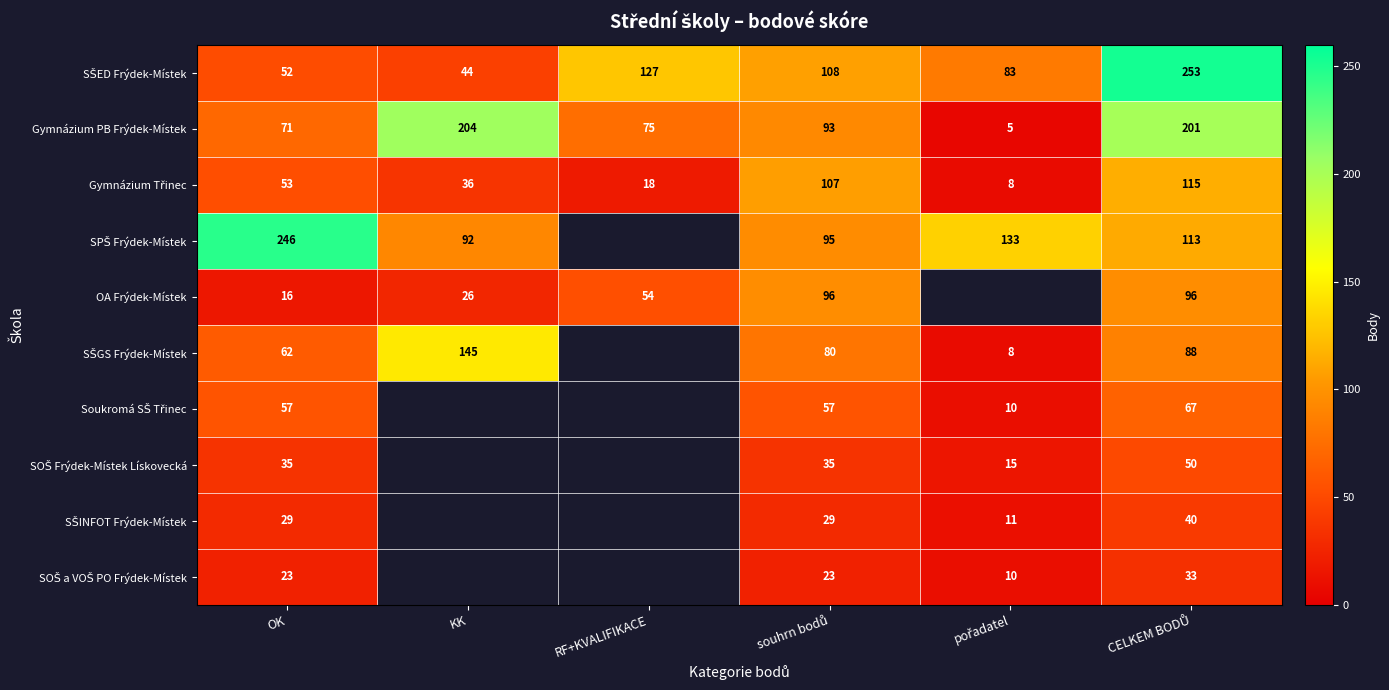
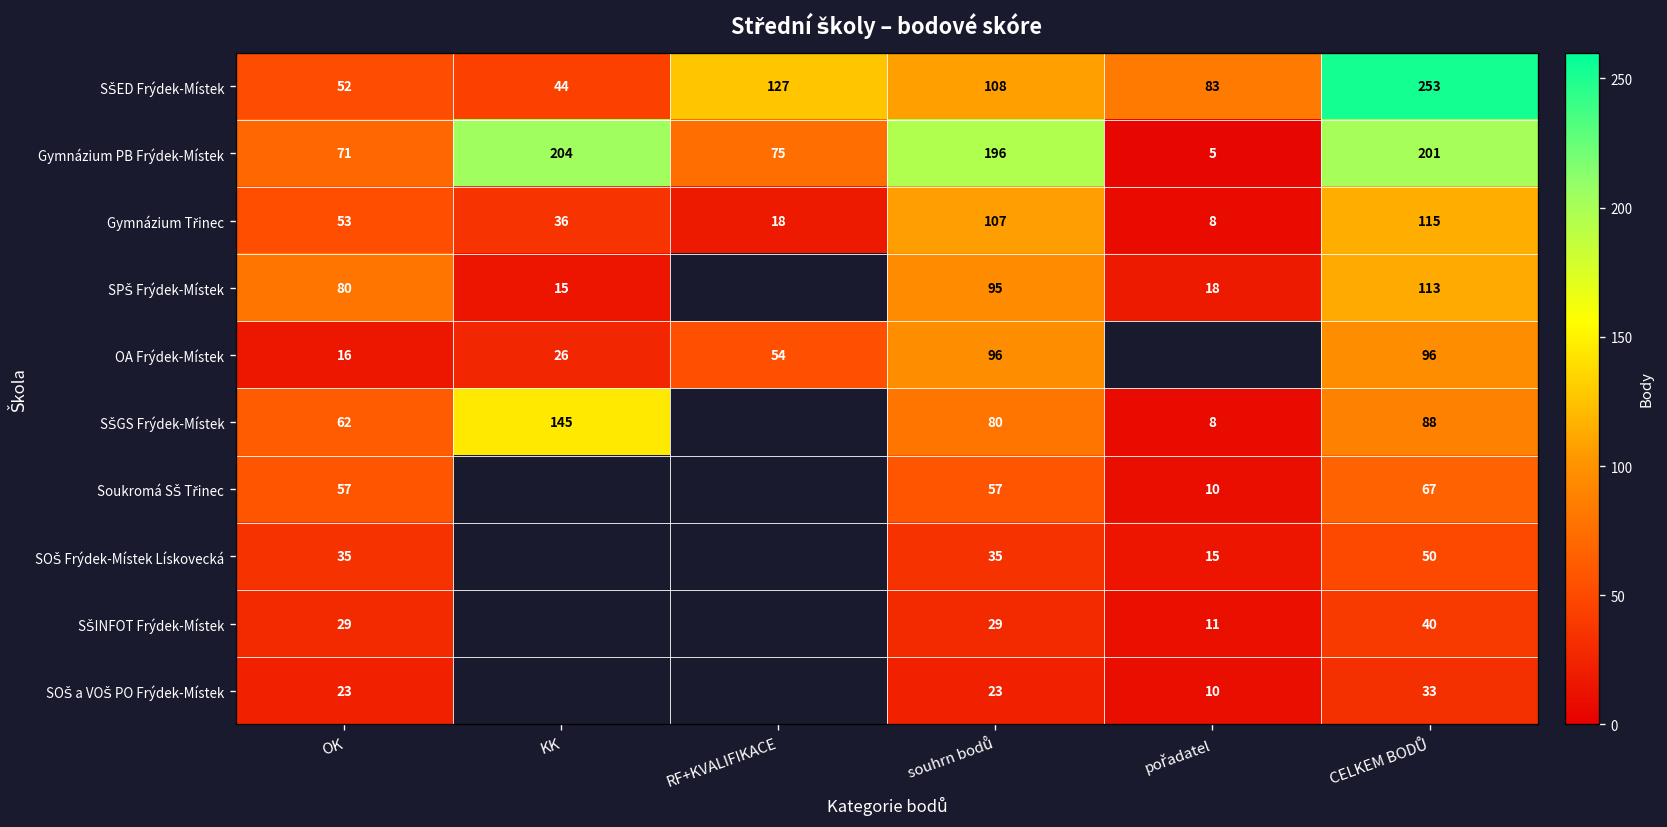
Gymnázium PB Frýdek-Místek, souhrn bodů: 93 -> 196
SPŠ Frýdek-Místek, OK: 246 -> 80
SPŠ Frýdek-Místek, KK: 92 -> 15
SPŠ Frýdek-Místek, pořadatel: 133 -> 18
